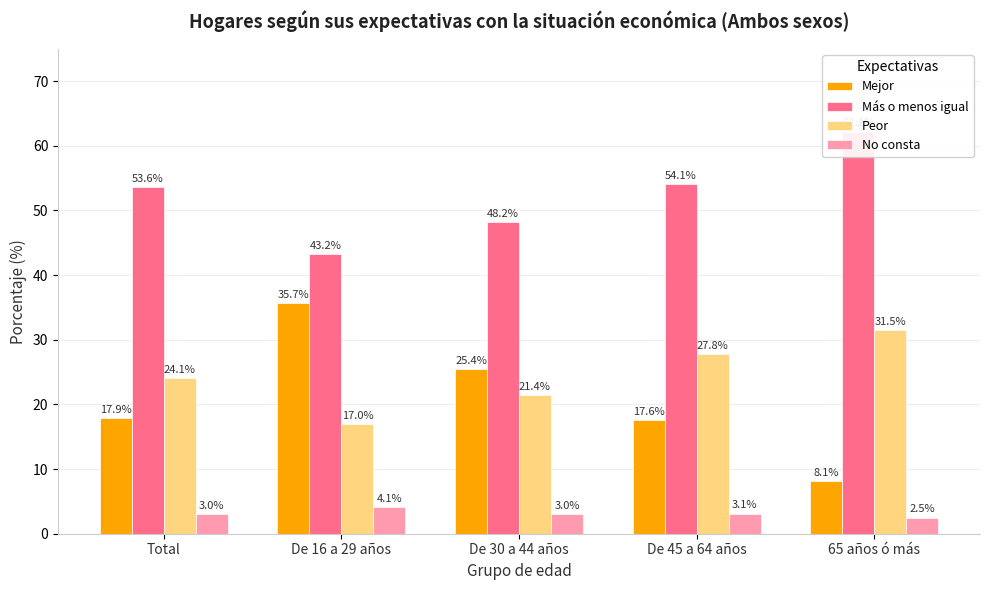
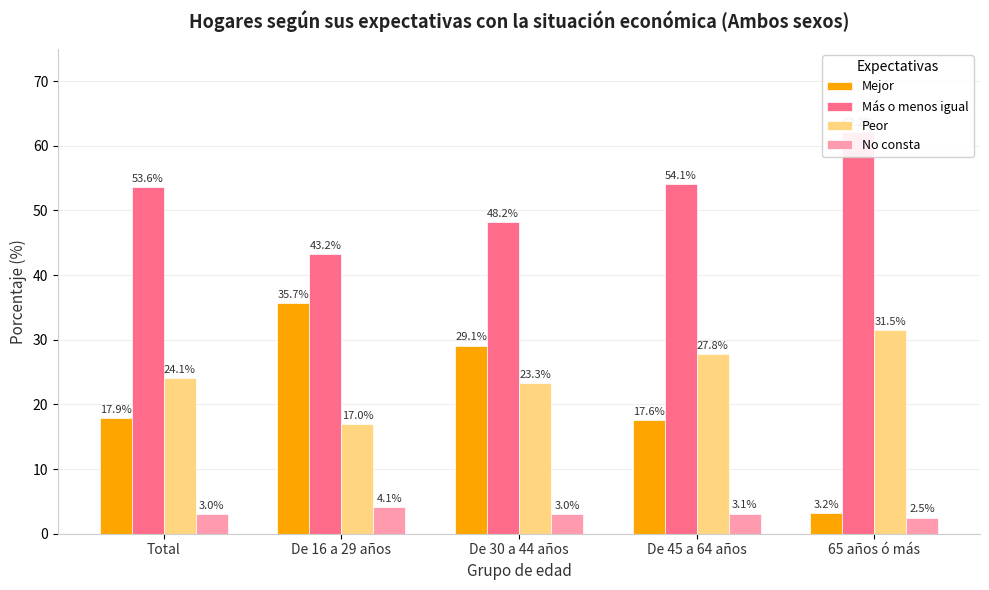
Mejor, De 30 a 44 años: 25.4% -> 29.1%
Peor, De 30 a 44 años: 21.4% -> 23.3%
Mejor, 65 años ó más: 8.1% -> 3.2%
